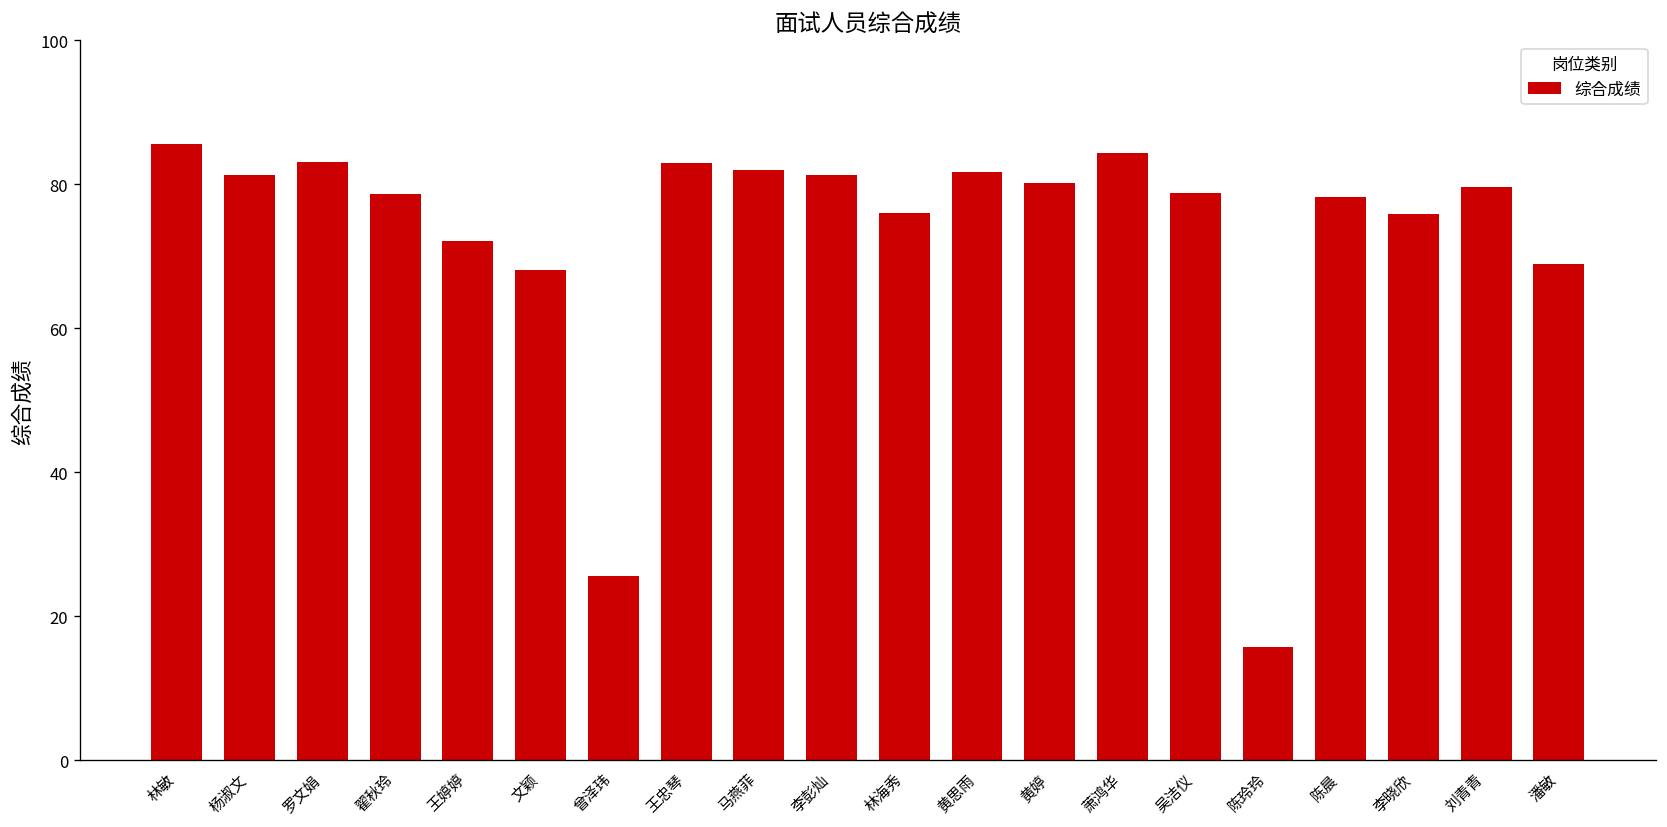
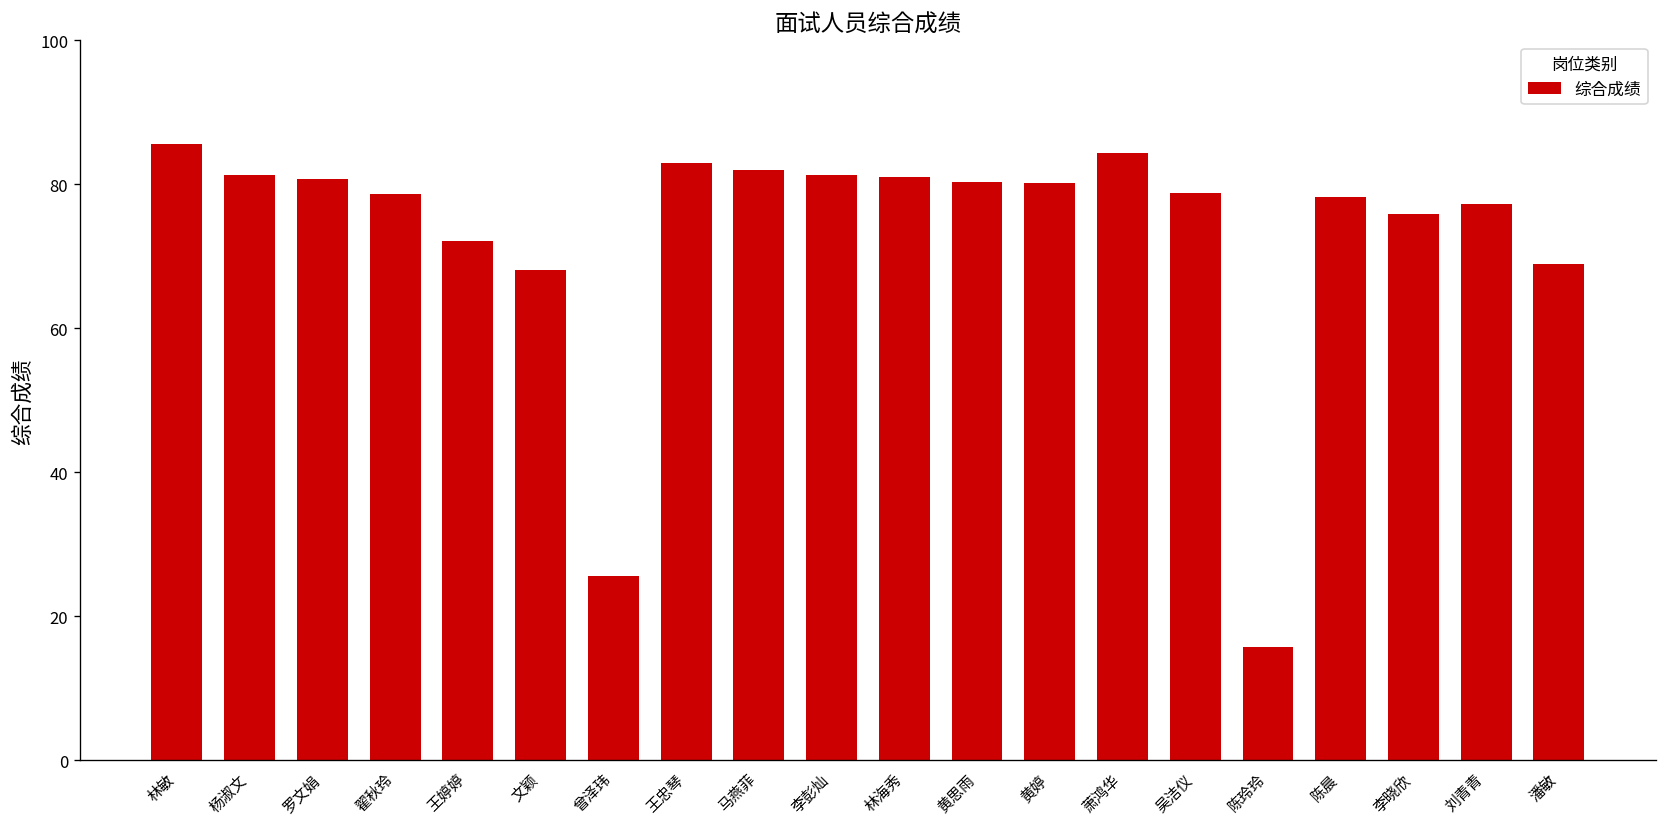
罗文娟: 83 -> 81
林海秀: 76 -> 81
黄思雨: 82 -> 80
刘青青: 80 -> 77
